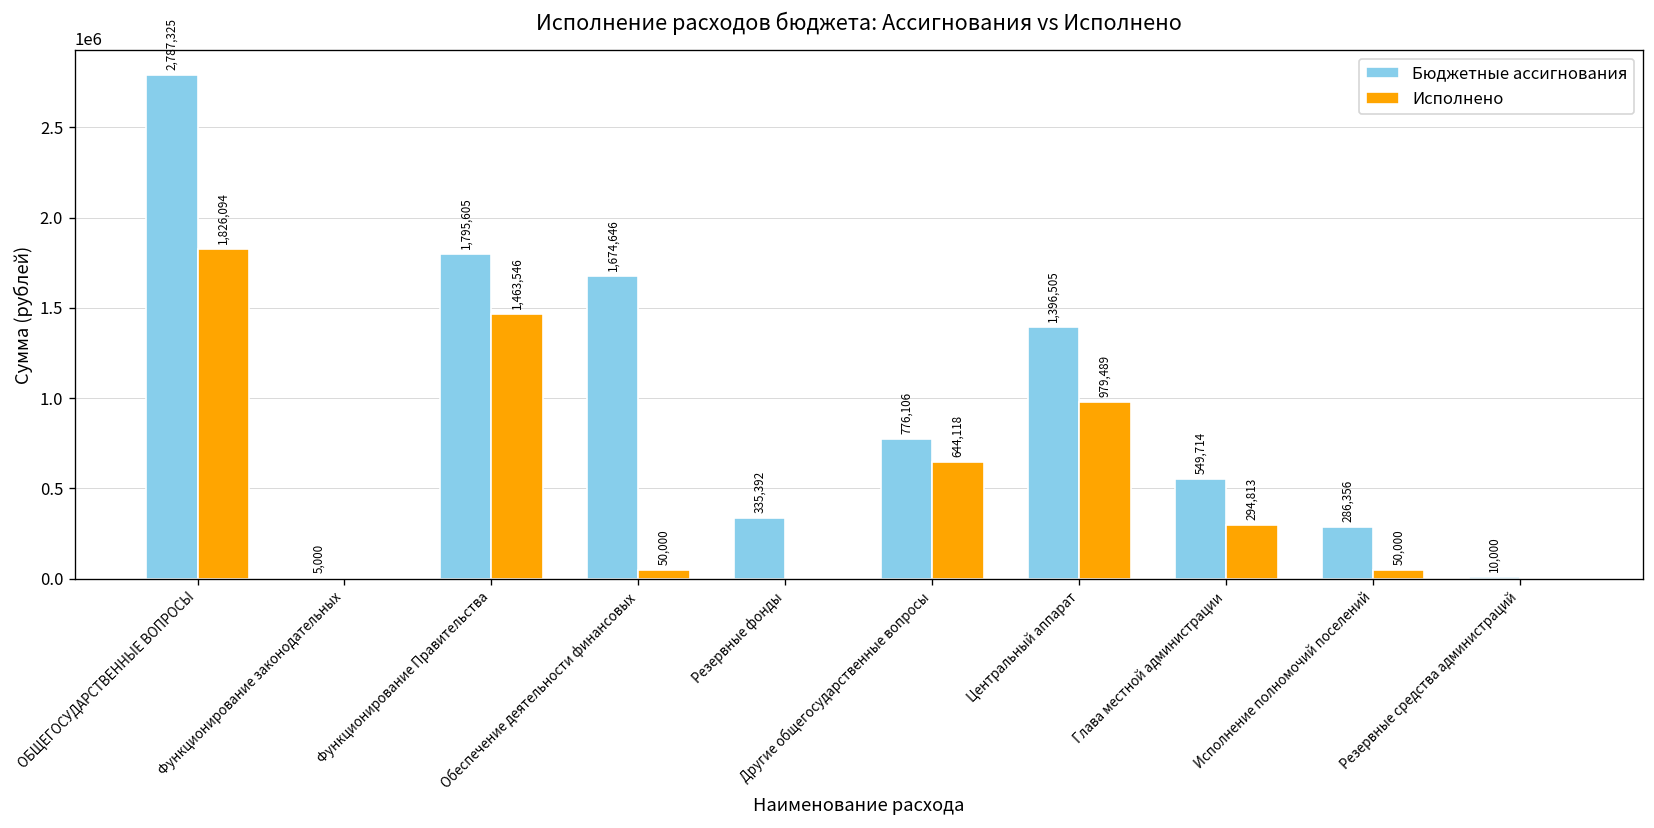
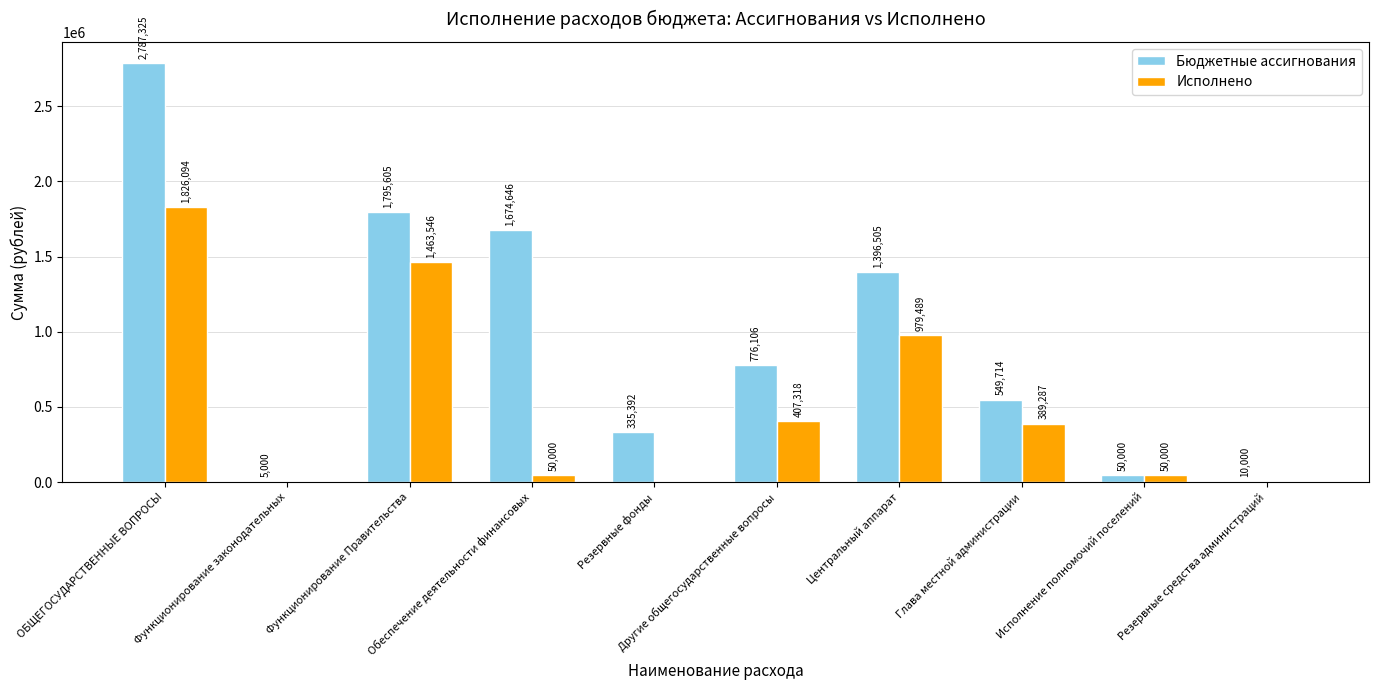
Исполнено, Другие общегосударственные вопросы: 644,118 -> 407,318
Исполнено, Глава местной администрации: 294,813 -> 389,287
Бюджетные ассигнования, Исполнение полномочий поселений: 286,356 -> 50,000
